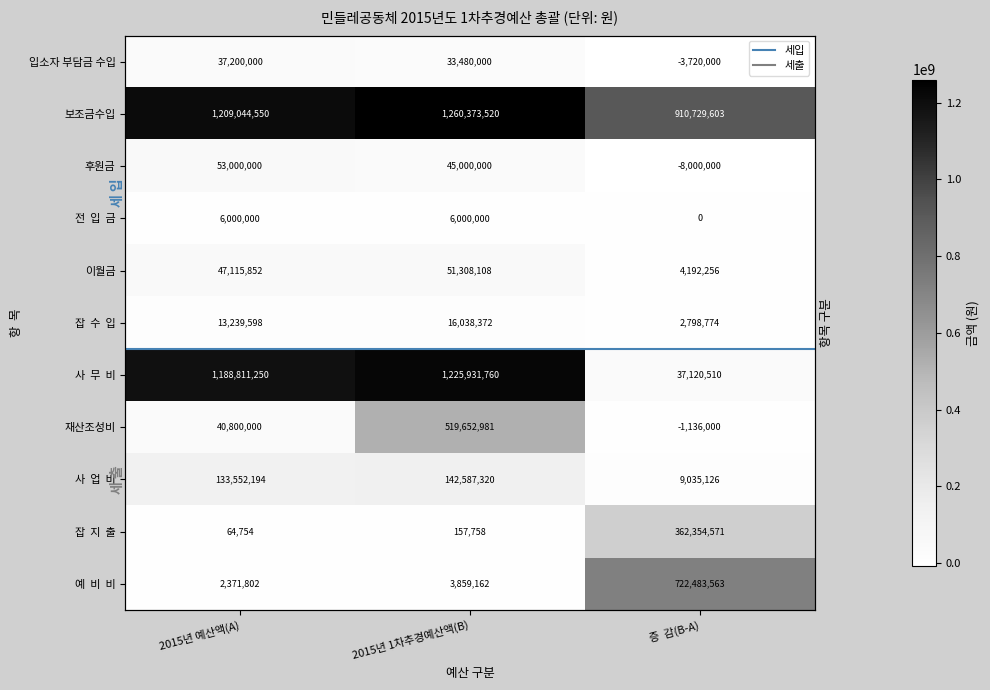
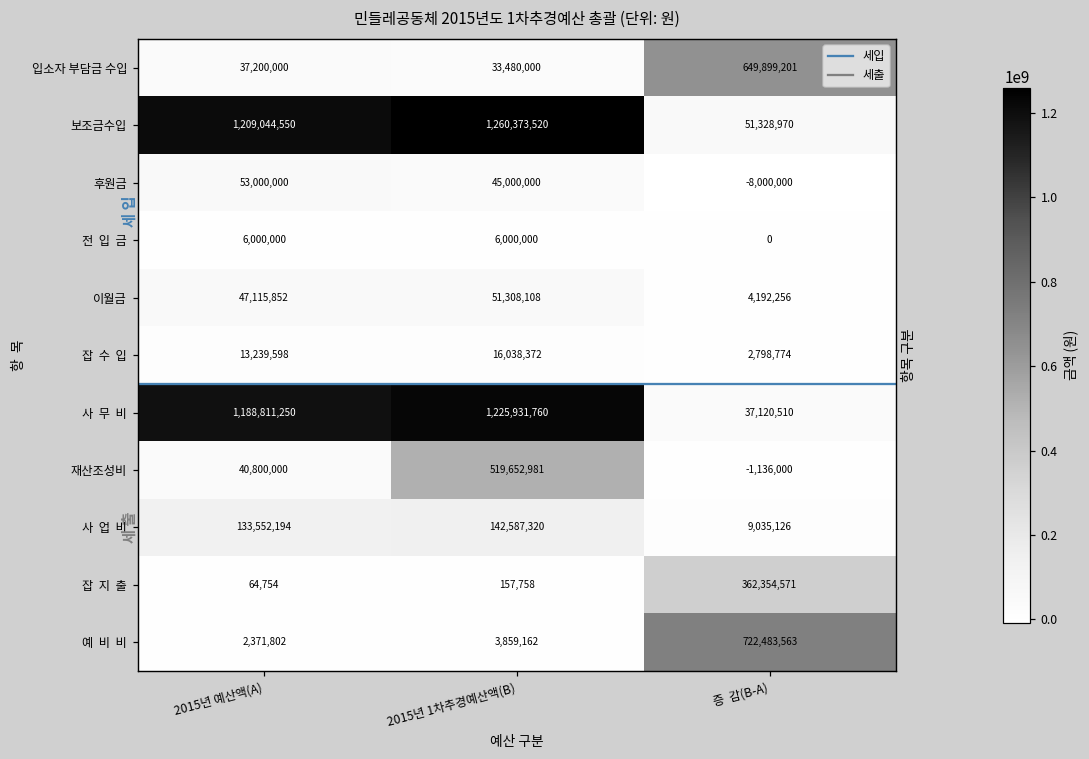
입소자 부담금 수입, 증 감(B-A): -3,720,000 -> 649,899,201
보조금수입, 증 감(B-A): 910,729,603 -> 51,328,970
